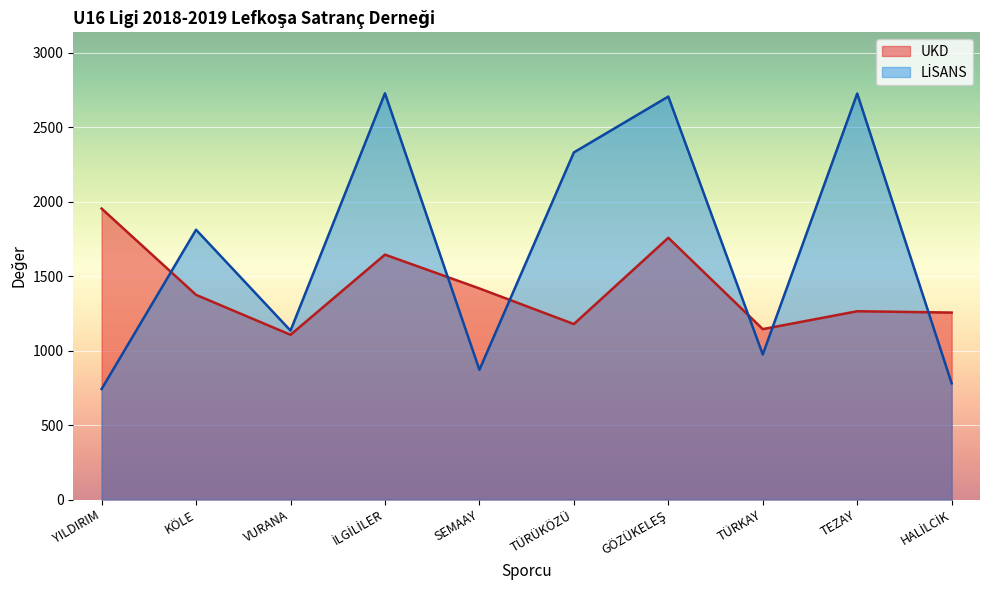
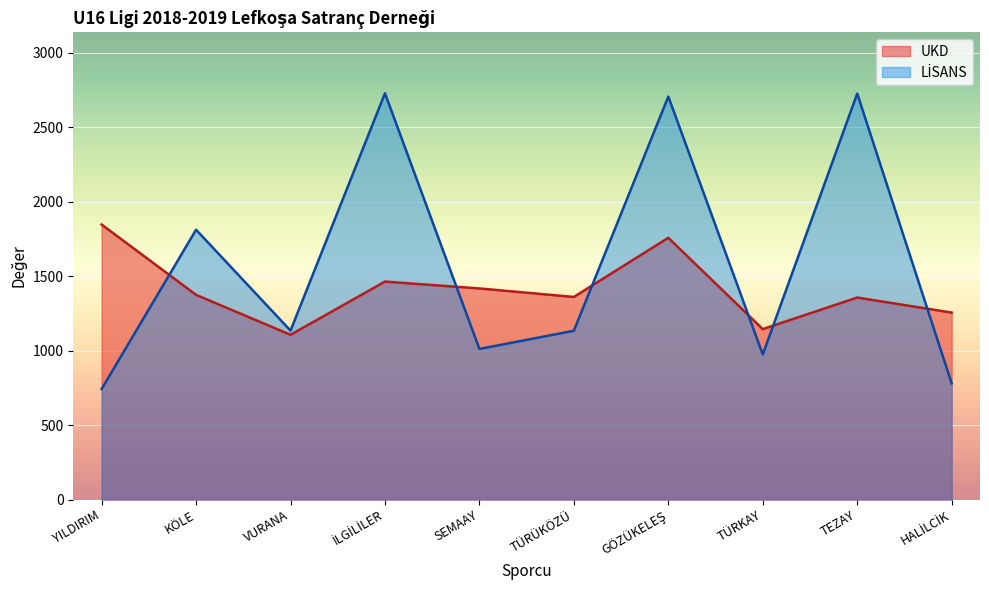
UKD, YILDIRIM: 1950 -> 1850
UKD, İLGİLİLER: 1640 -> 1460
LİSANS, SEMAAY: 870 -> 1010
UKD, TÜRÜKÖZÜ: 1180 -> 1360
LİSANS, TÜRÜKÖZÜ: 2330 -> 1130
UKD, TEZAY: 1260 -> 1360
